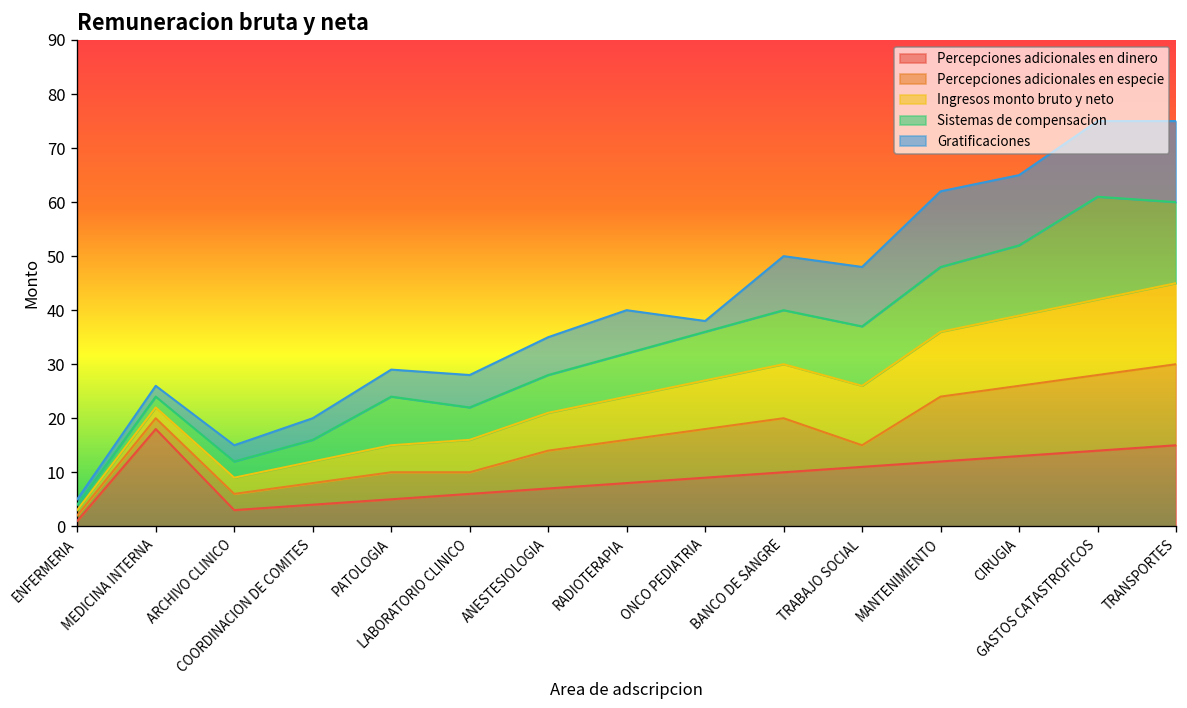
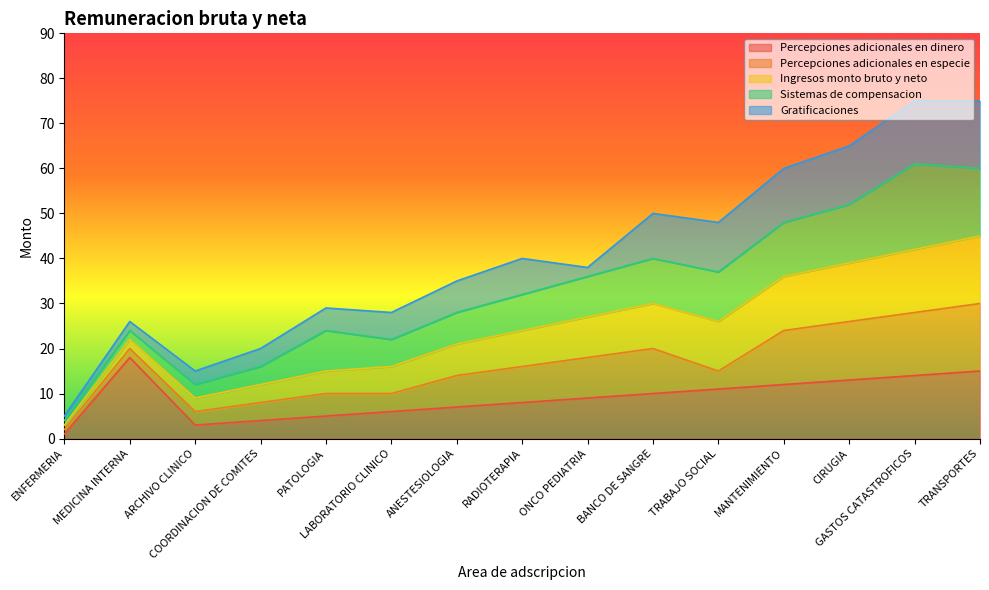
Gratificaciones, MANTENIMIENTO: 14 -> 12
